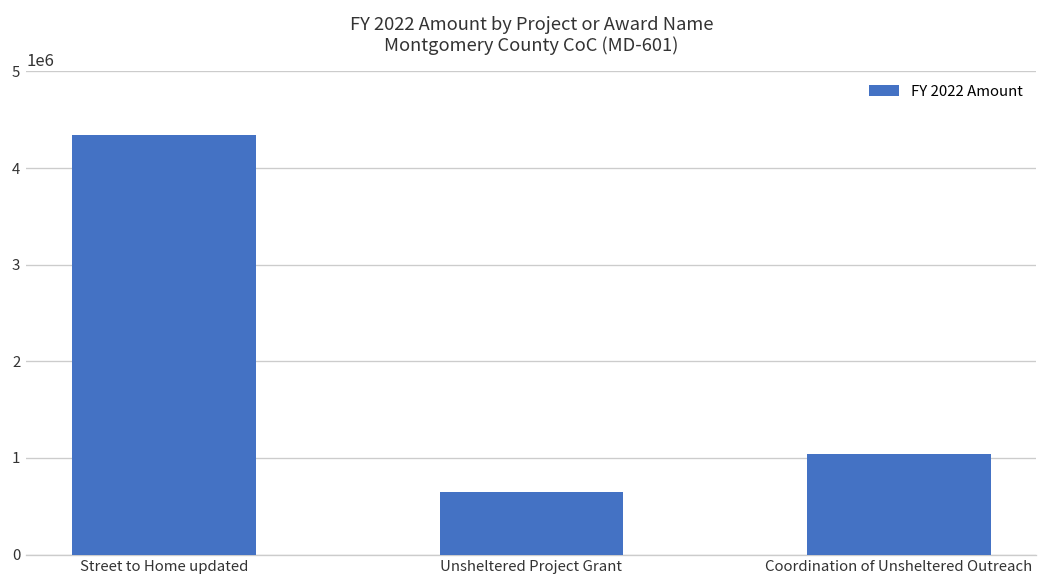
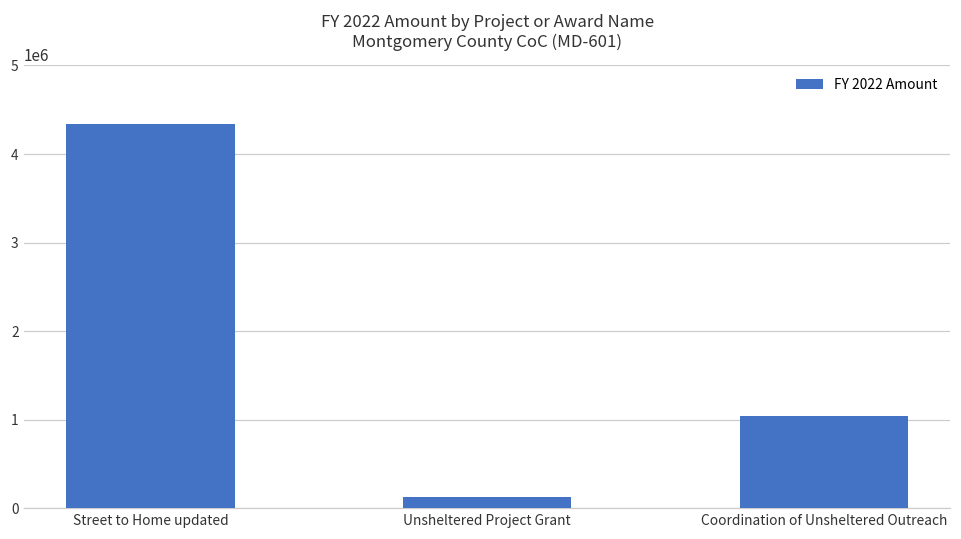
Unsheltered Project Grant: 600000 -> 100000
